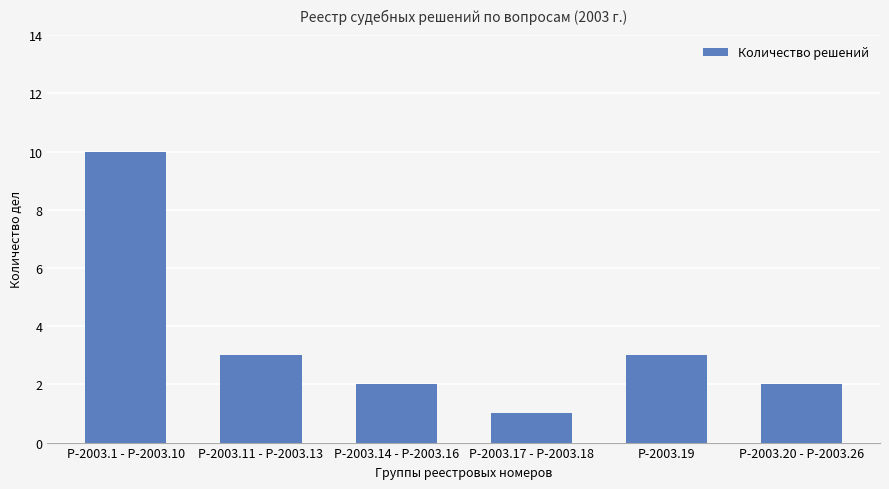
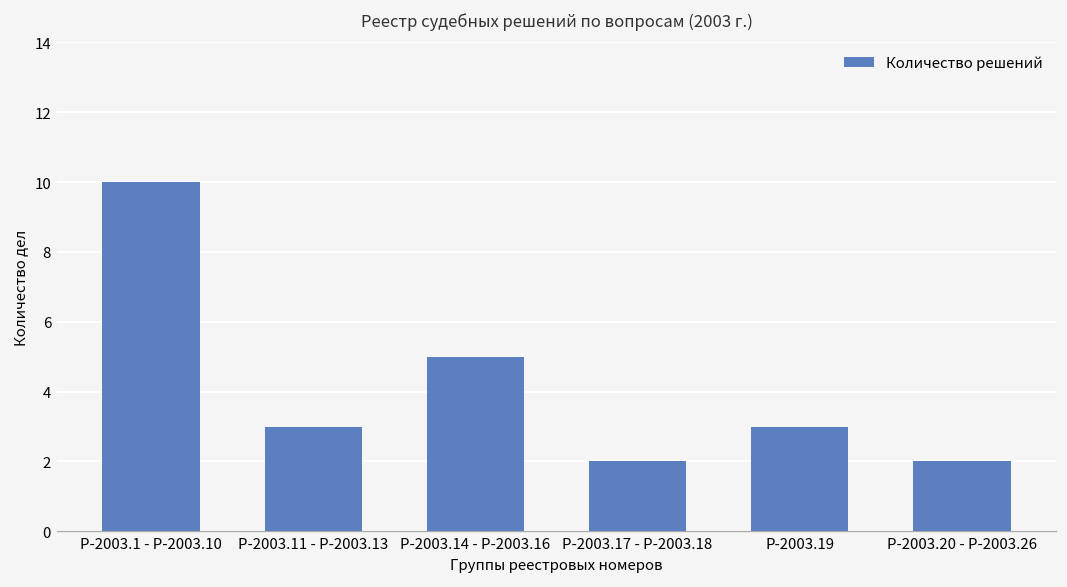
Р-2003.14 - Р-2003.16: 2 -> 5
Р-2003.17 - Р-2003.18: 1 -> 2
